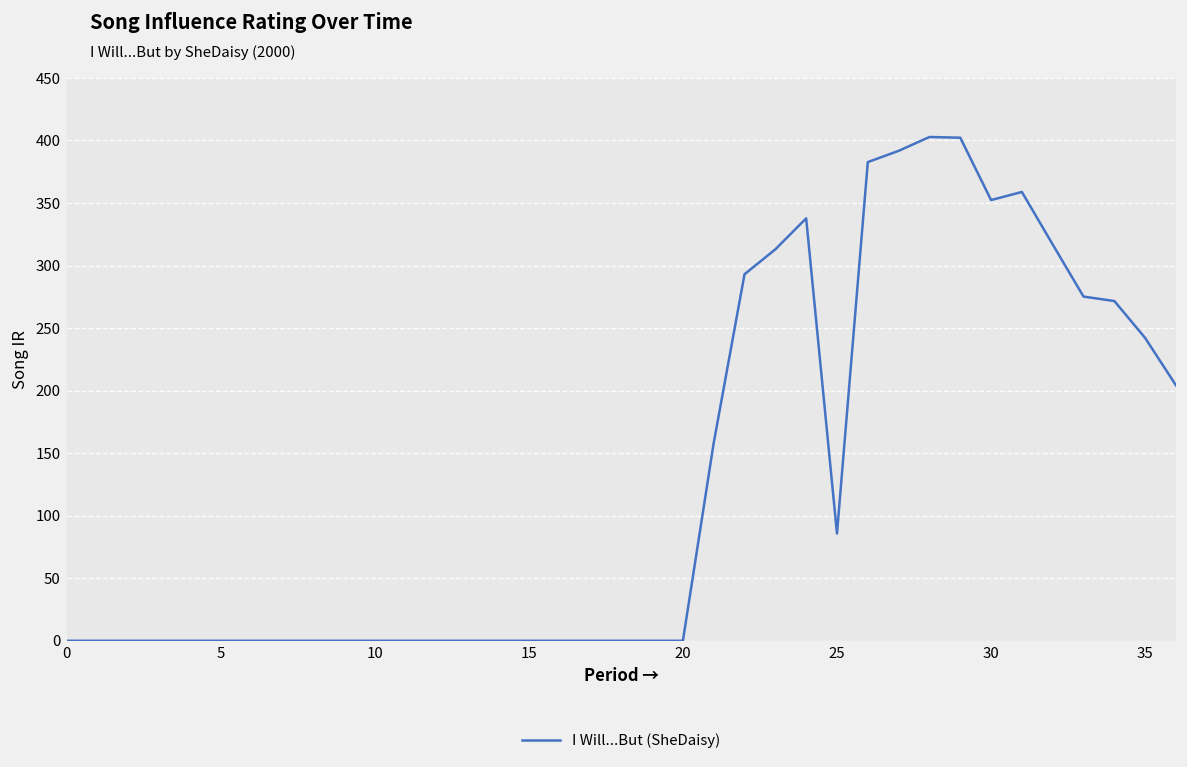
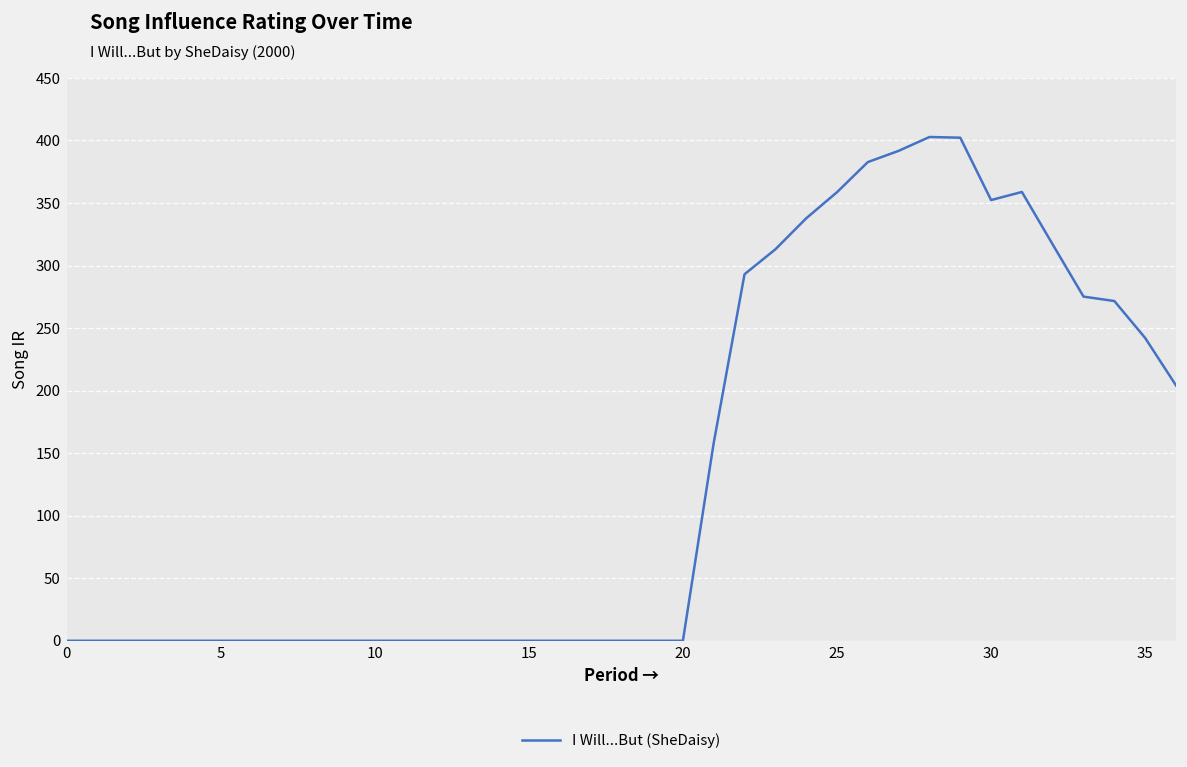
25: 86 -> 359
